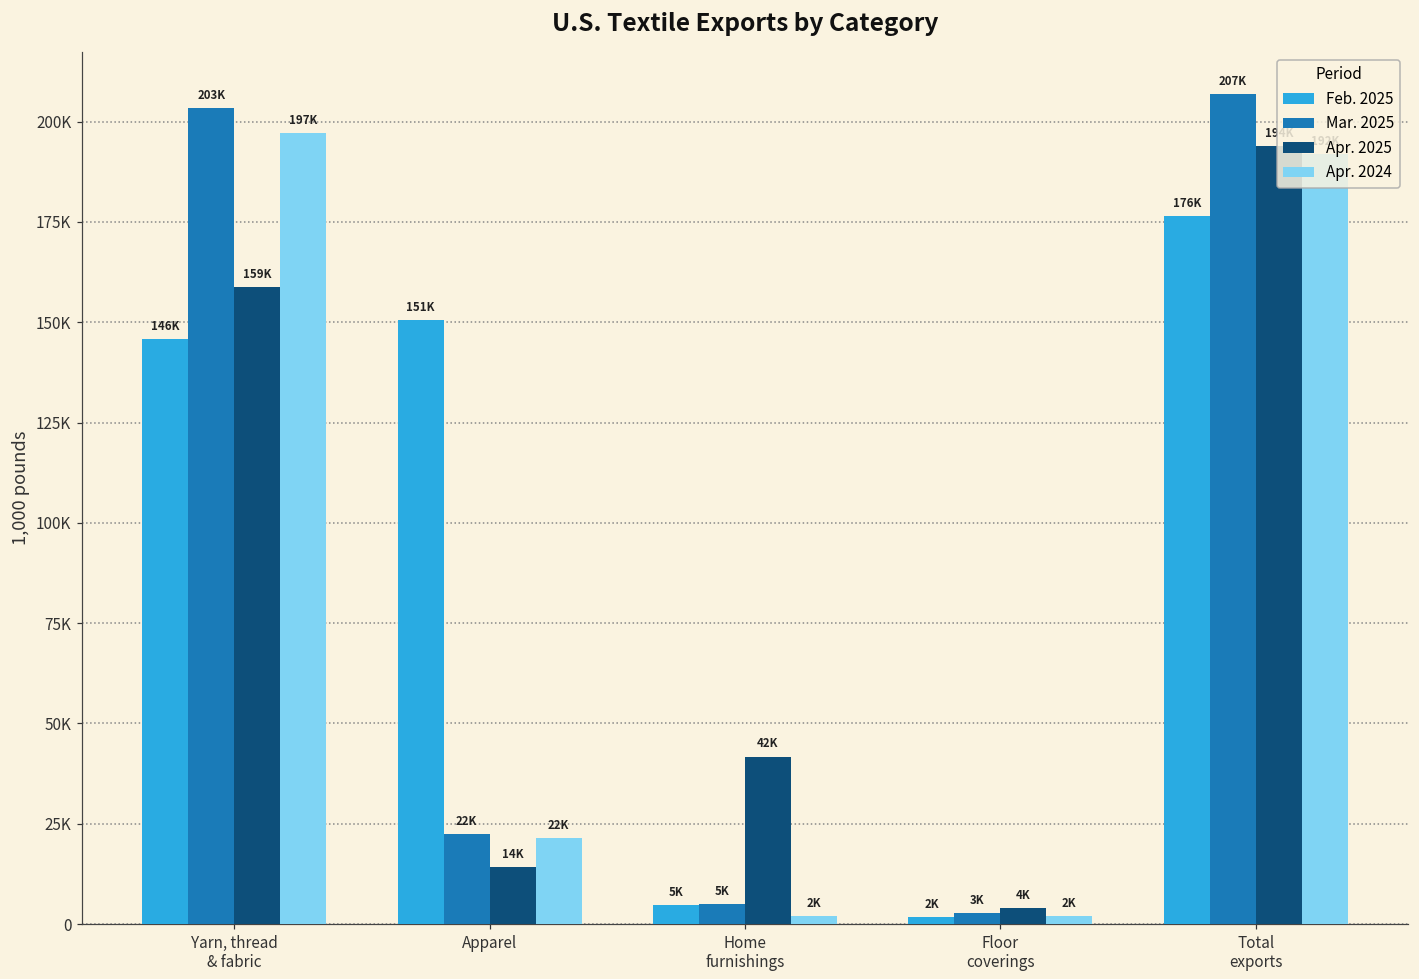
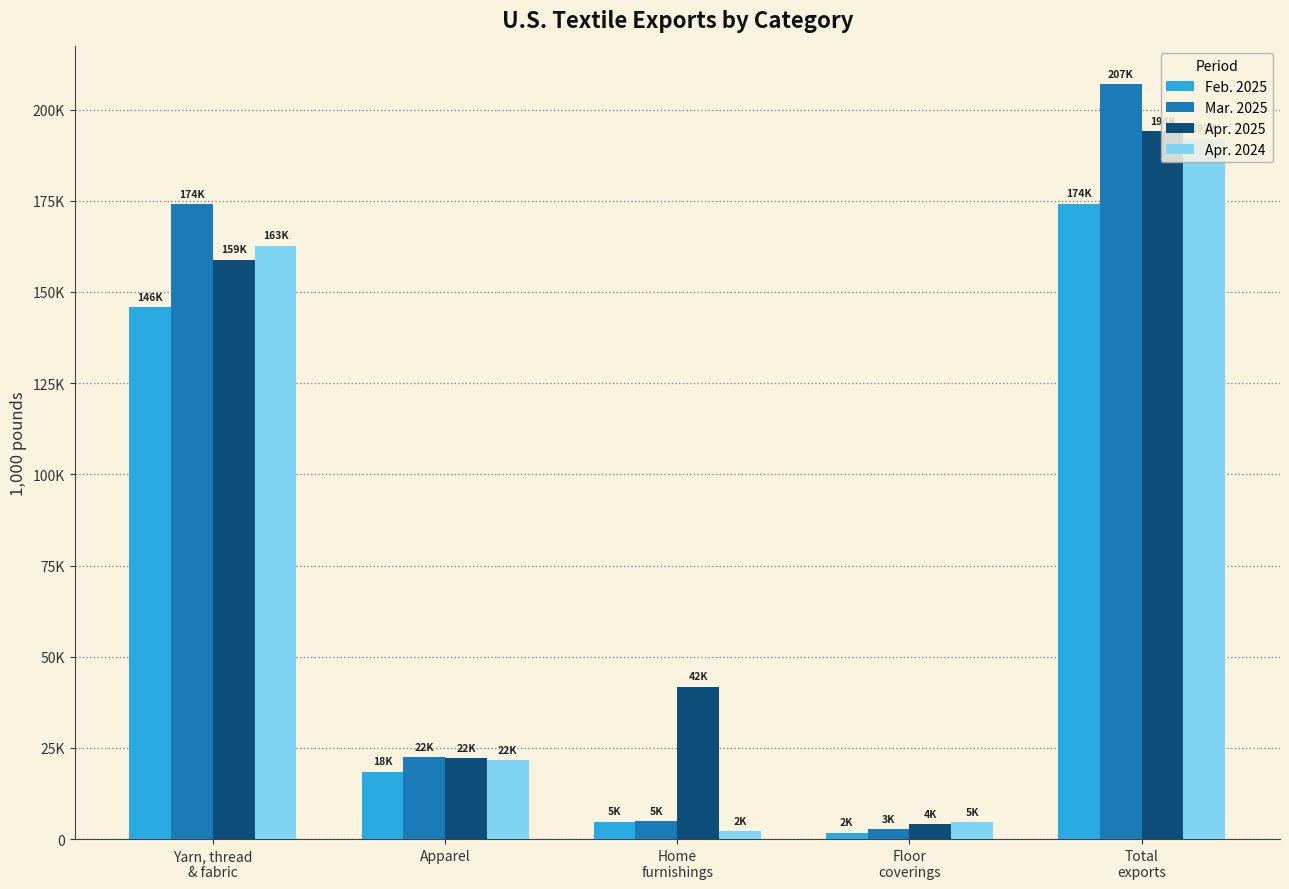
Mar. 2025, Yarn, thread & fabric: 203K -> 174K
Apr. 2024, Yarn, thread & fabric: 197K -> 163K
Feb. 2025, Apparel: 151K -> 18K
Apr. 2025, Apparel: 14K -> 22K
Apr. 2024, Floor coverings: 2K -> 5K
Feb. 2025, Total exports: 176K -> 174K
